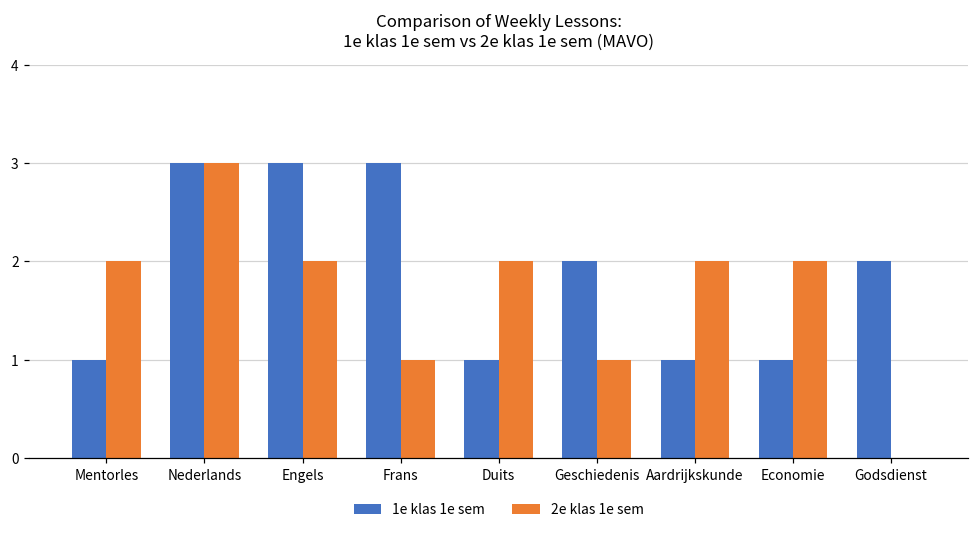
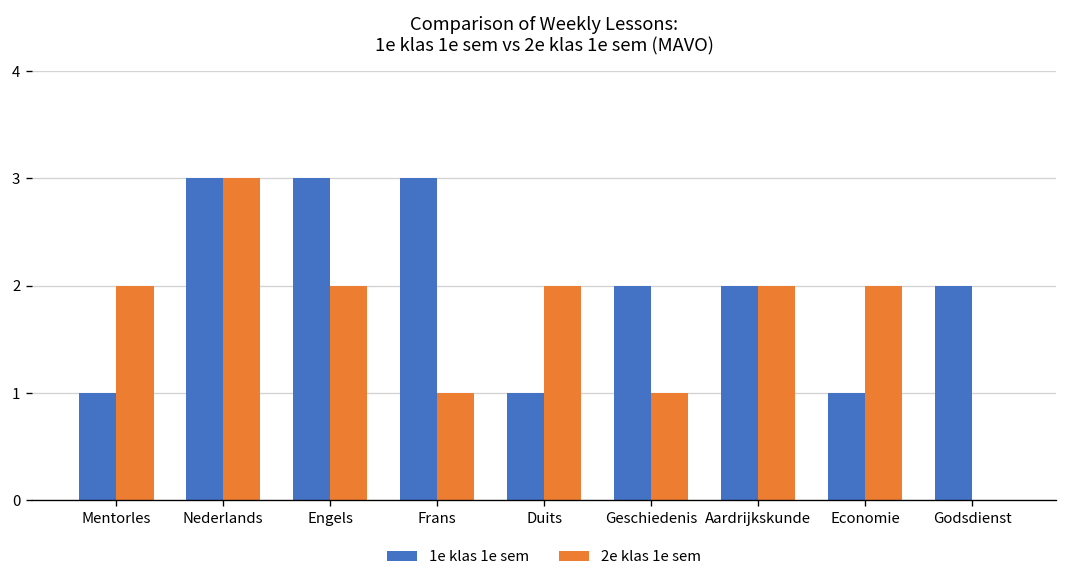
1e klas 1e sem, Aardrijkskunde: 1 -> 2
